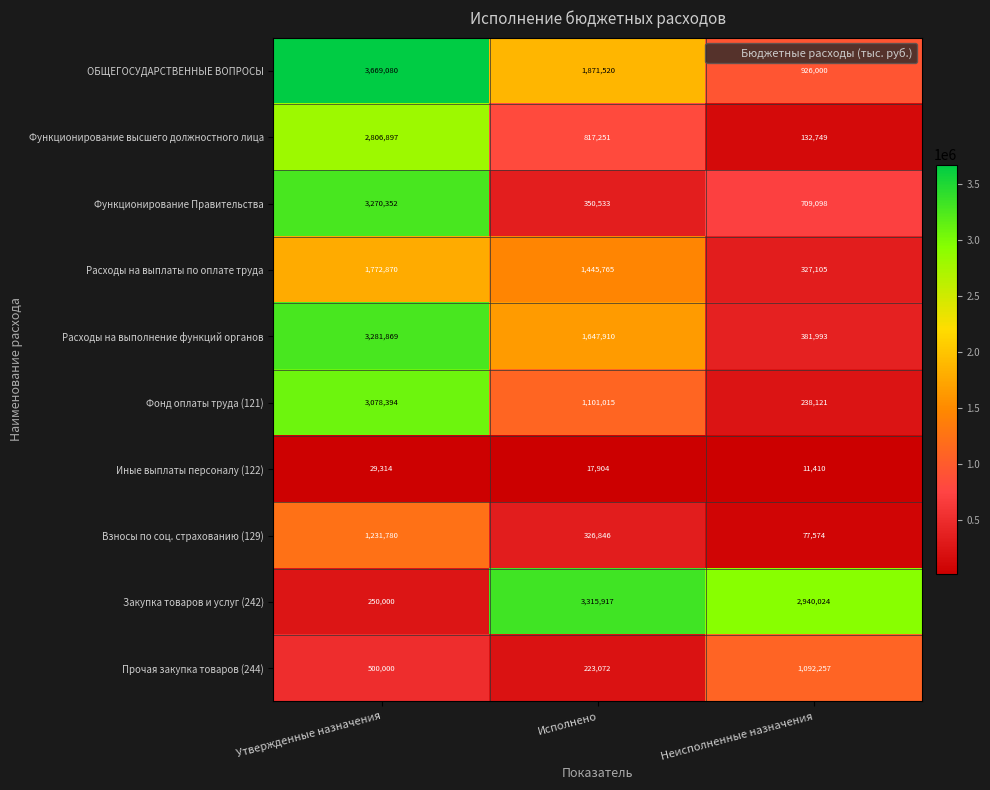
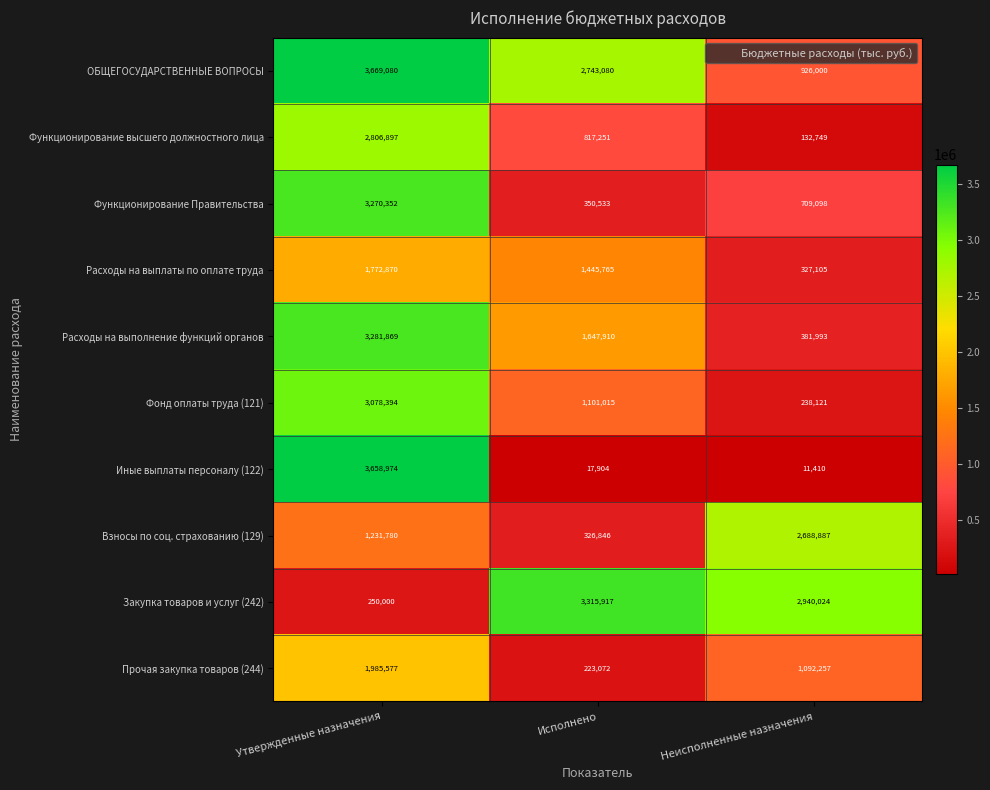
ОБЩЕГОСУДАРСТВЕННЫЕ ВОПРОСЫ, Исполнено: 1,871,520 -> 2,743,080
Иные выплаты персоналу (122), Утвержденные назначения: 29,314 -> 3,658,974
Взносы по соц. страхованию (129), Неисполненные назначения: 77,574 -> 2,688,887
Прочая закупка товаров (244), Утвержденные назначения: 500,000 -> 1,985,577
